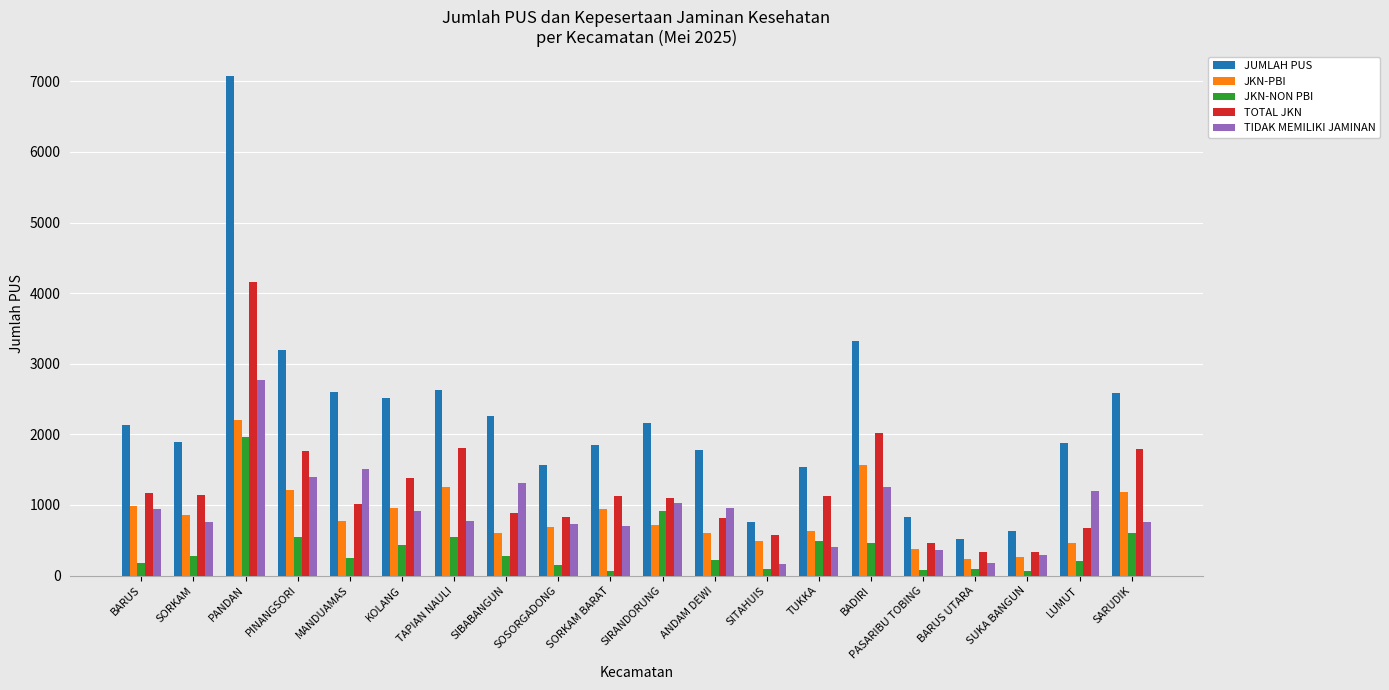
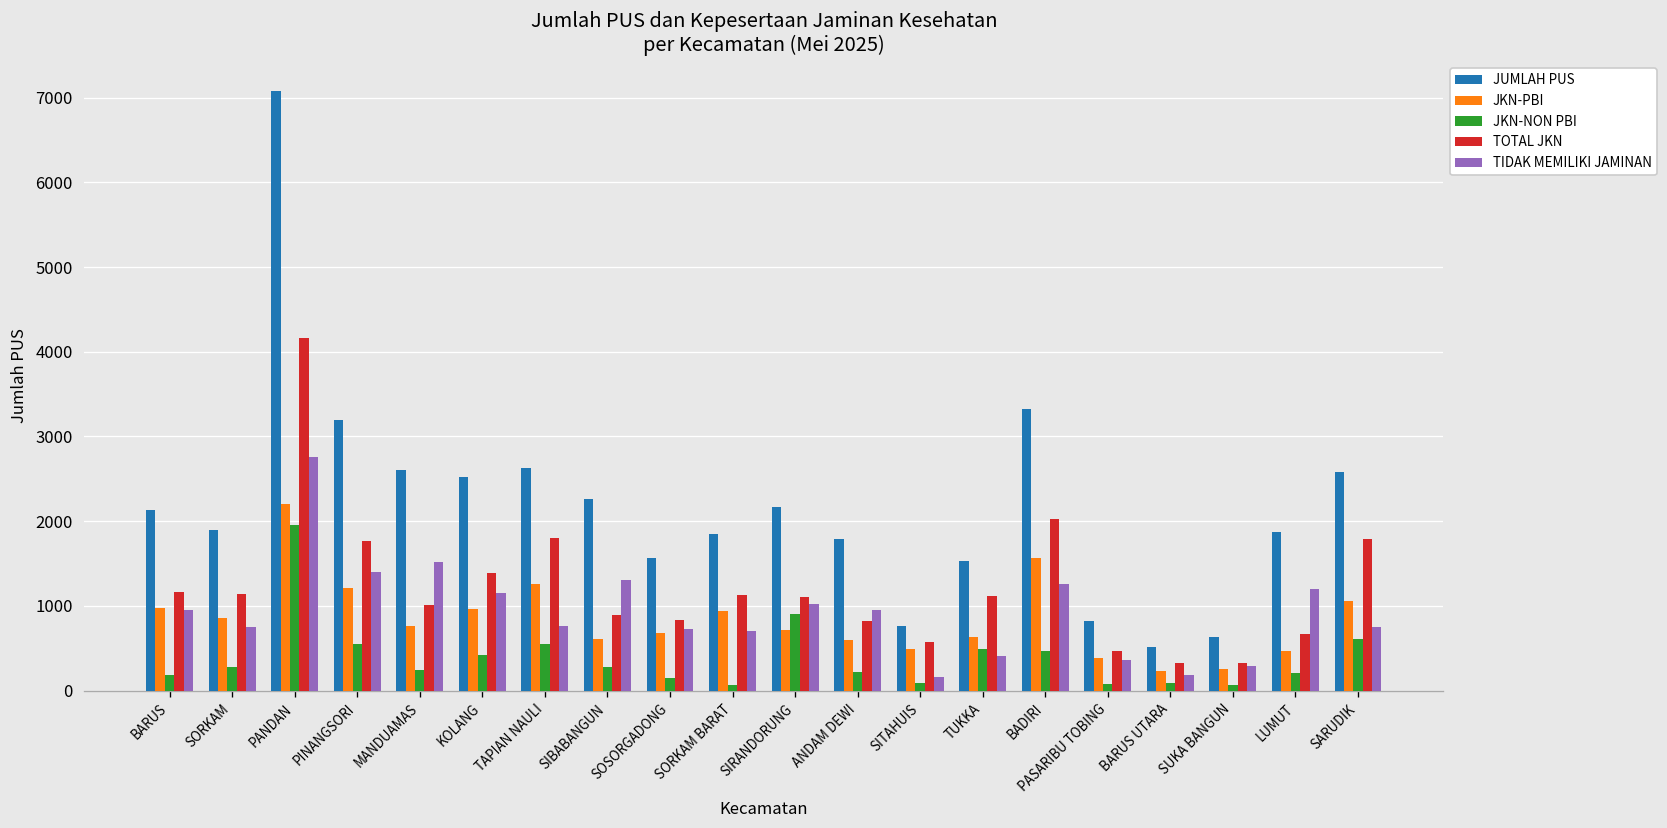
TIDAK MEMILIKI JAMINAN, KOLANG: 900 -> 1200
JKN-PBI, SARUDIK: 1200 -> 1100
